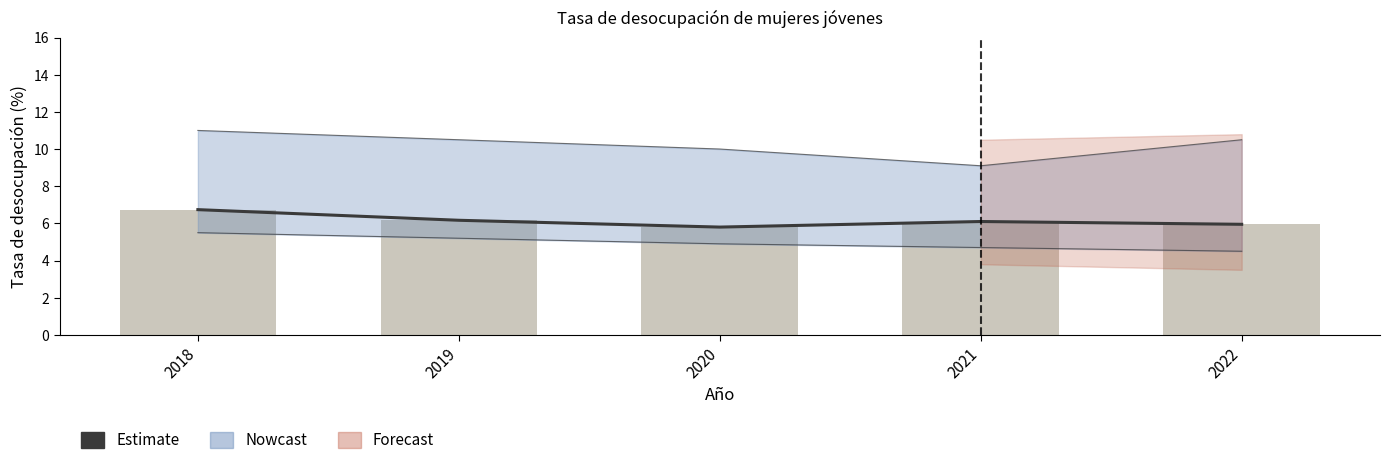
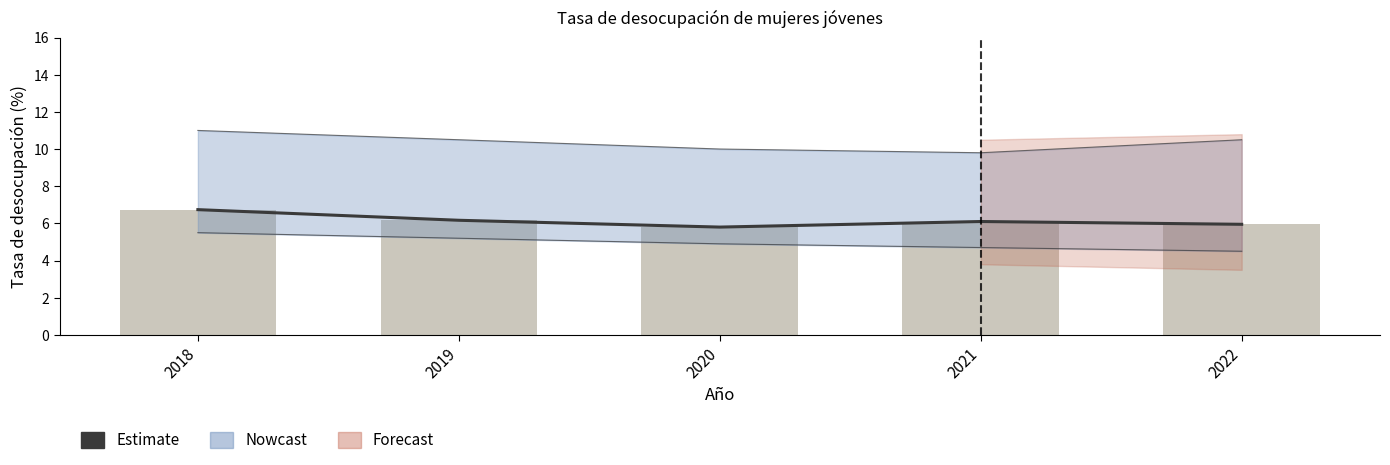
Nowcast, 2021: 9.1 -> 9.8
